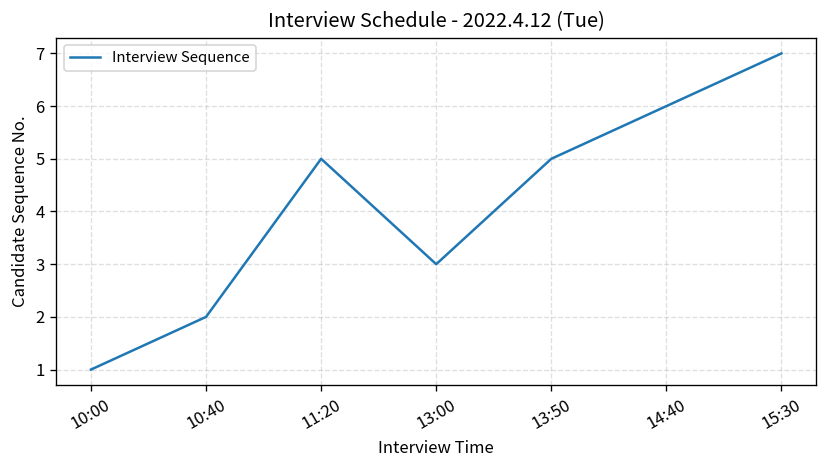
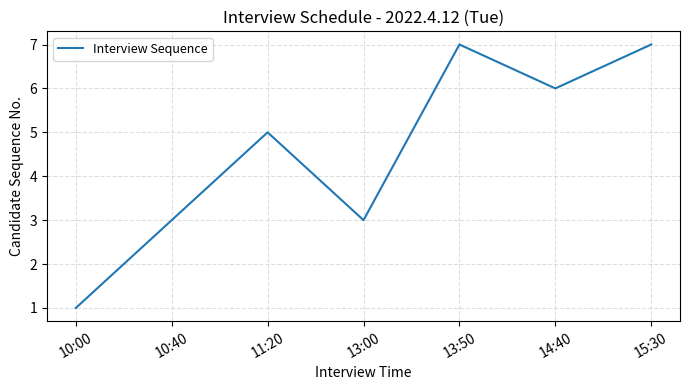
10:40: 2 -> 3
13:50: 5 -> 7
